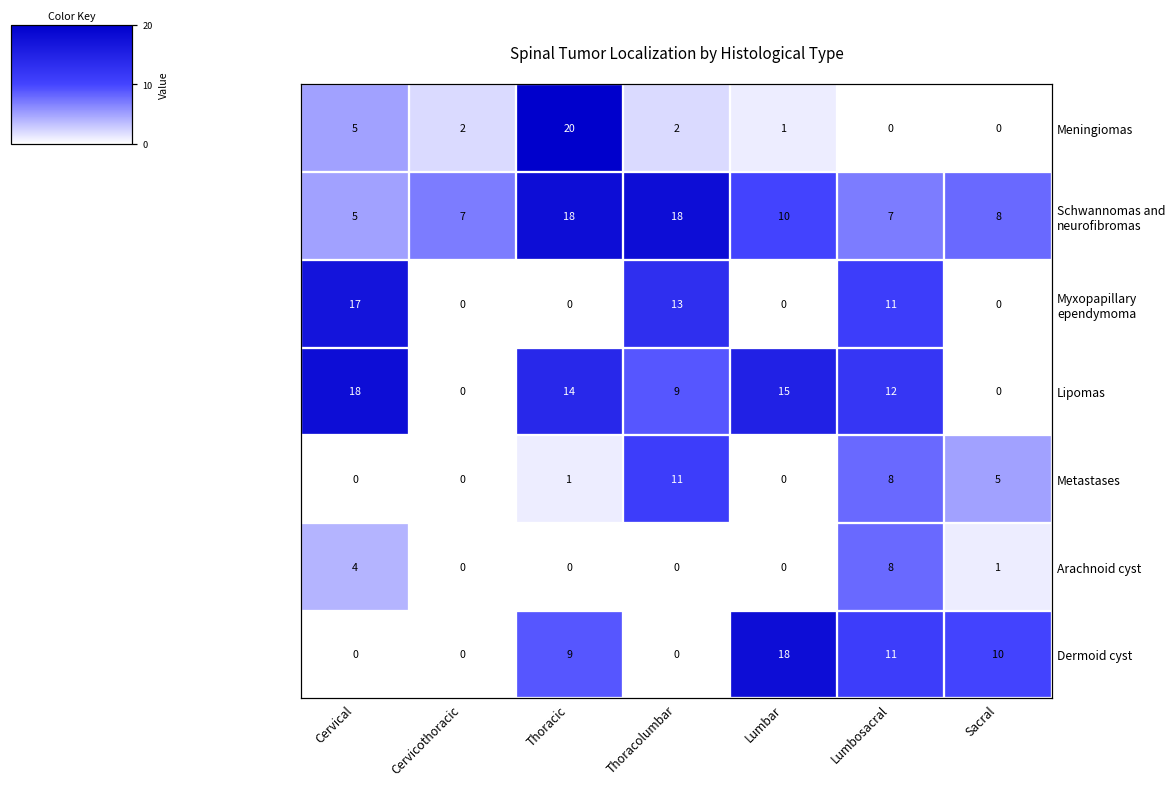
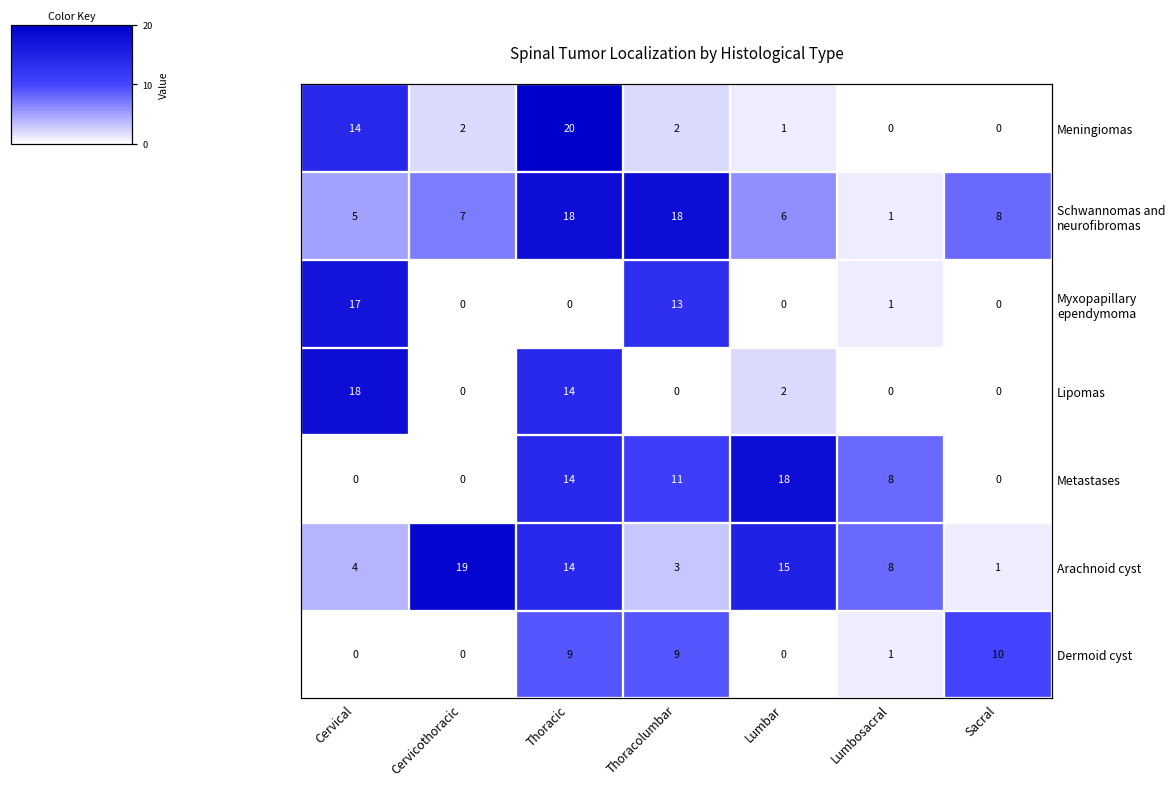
Meningiomas, Cervical: 5 -> 14
Schwannomas and neurofibromas, Lumbar: 10 -> 6
Schwannomas and neurofibromas, Lumbosacral: 7 -> 1
Myxopapillary ependymoma, Lumbosacral: 11 -> 1
Lipomas, Thoracolumbar: 9 -> 0
Lipomas, Lumbar: 15 -> 2
Lipomas, Lumbosacral: 12 -> 0
Metastases, Thoracic: 1 -> 14
Metastases, Lumbar: 0 -> 18
Metastases, Sacral: 5 -> 0
Arachnoid cyst, Cervicothoracic: 0 -> 19
Arachnoid cyst, Thoracic: 0 -> 14
Arachnoid cyst, Thoracolumbar: 0 -> 3
Arachnoid cyst, Lumbar: 0 -> 15
Dermoid cyst, Thoracolumbar: 0 -> 9
Dermoid cyst, Lumbar: 18 -> 0
Dermoid cyst, Lumbosacral: 11 -> 1
